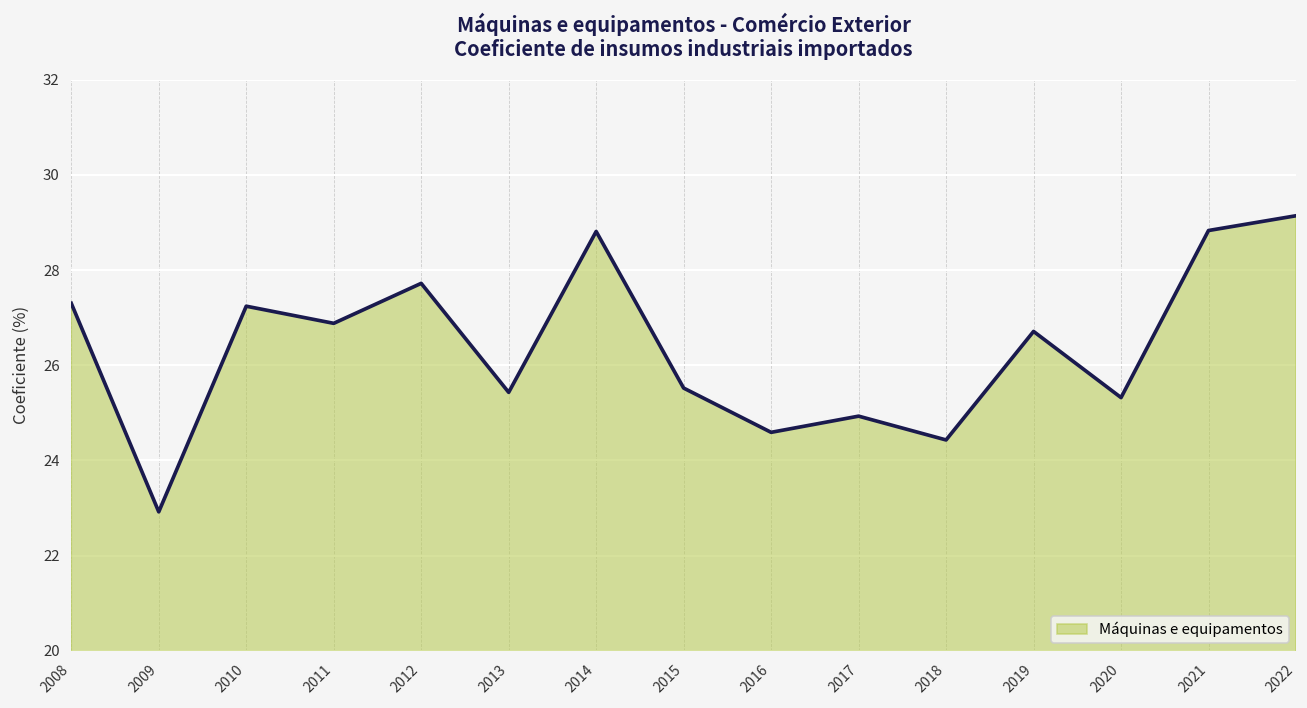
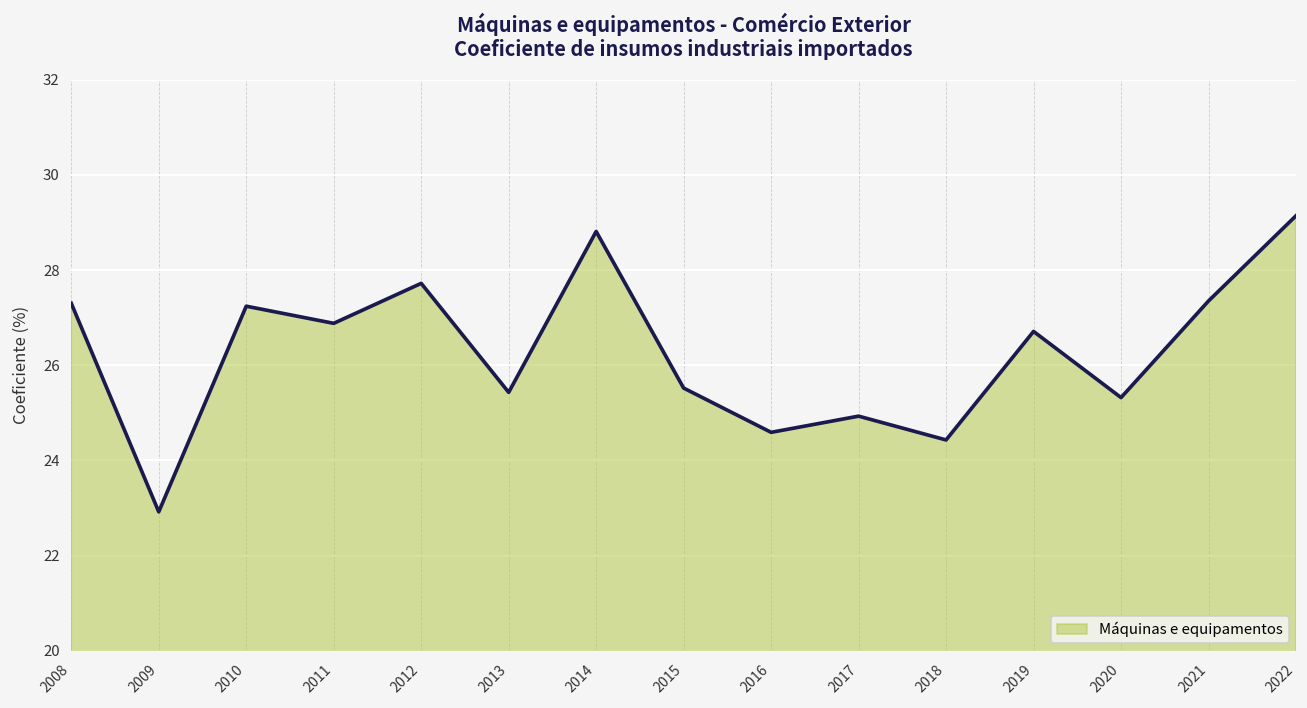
2021: 28.8 -> 27.4
